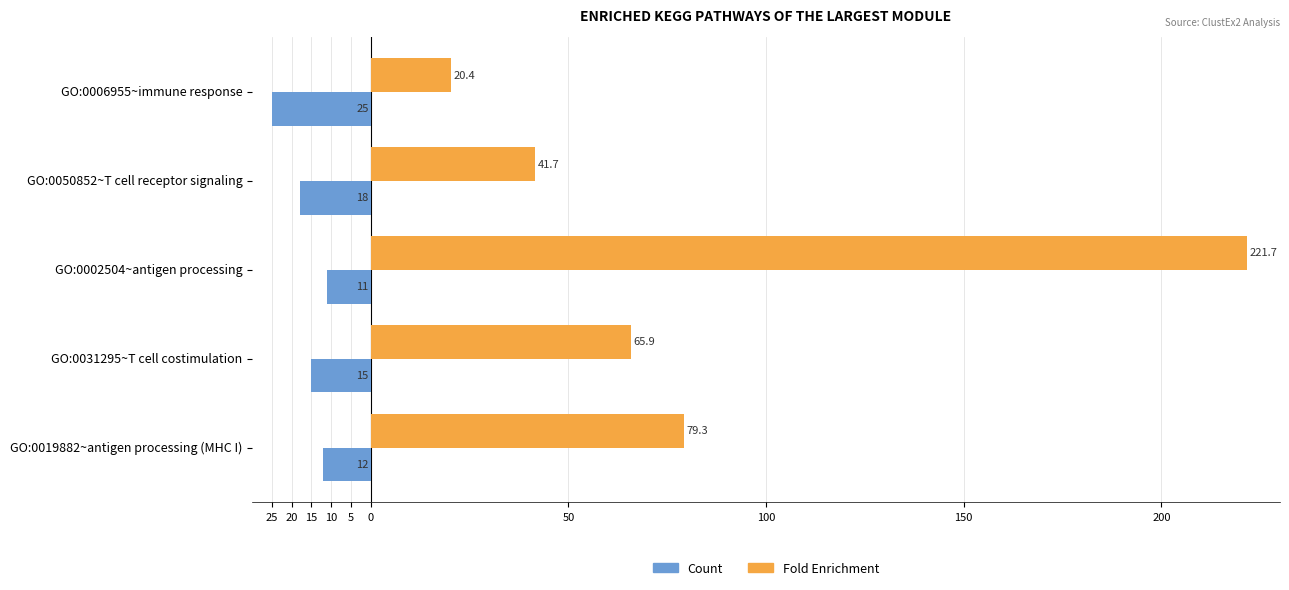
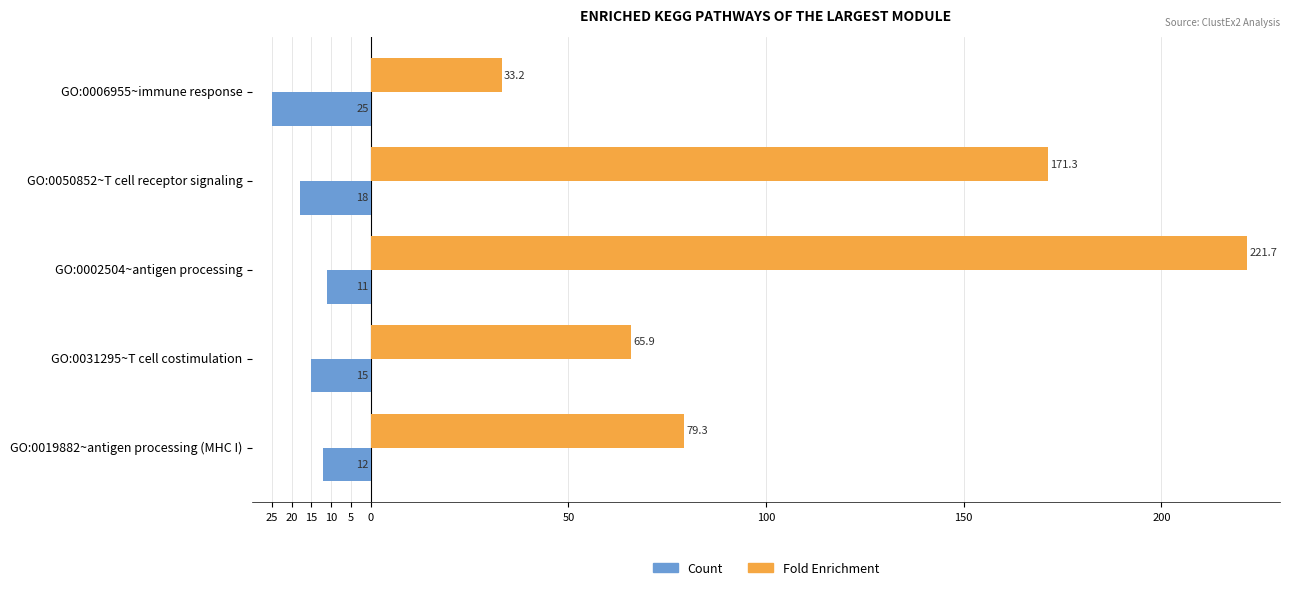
Fold Enrichment, GO:0006955~immune response: 20.4 -> 33.2
Fold Enrichment, GO:0050852~T cell receptor signaling: 41.7 -> 171.3
